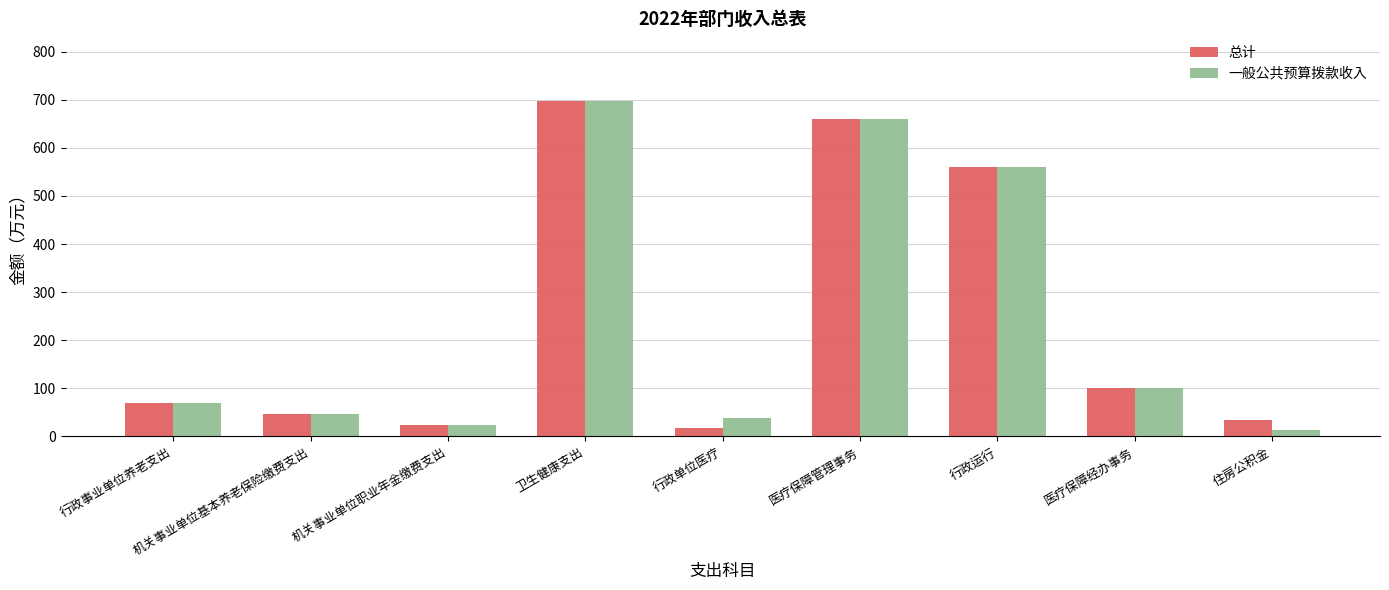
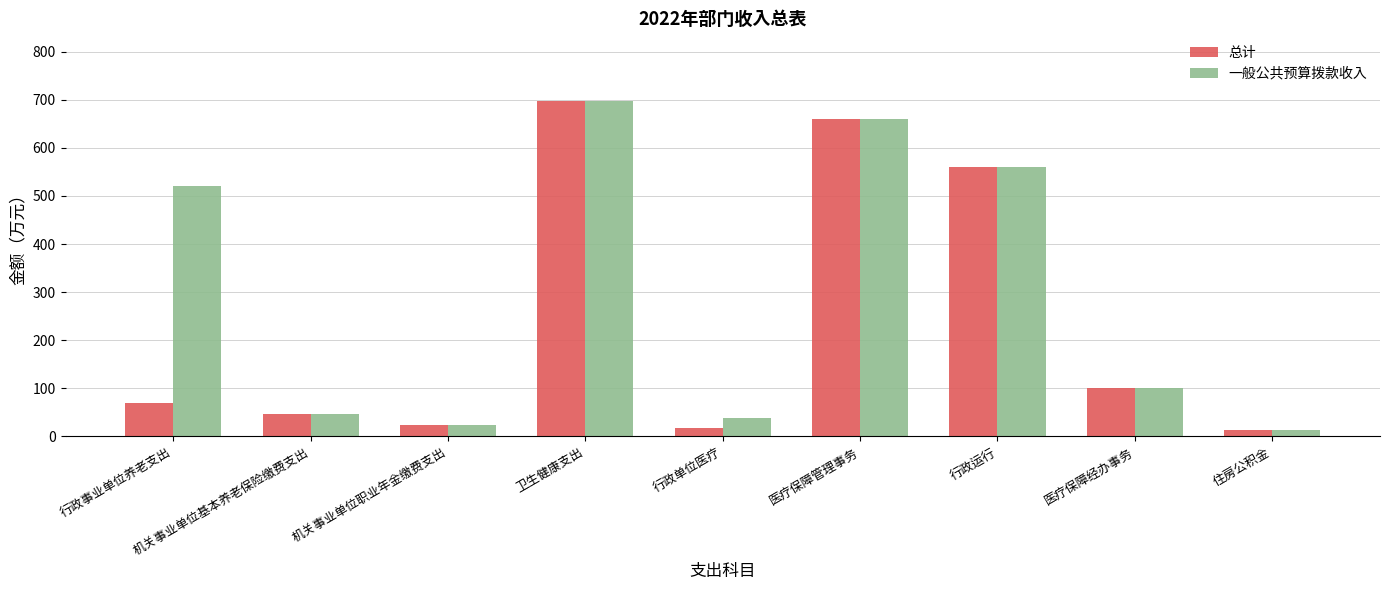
一般公共预算拨款收入, 行政事业单位养老支出: 70 -> 520
总计, 住房公积金: 30 -> 10
